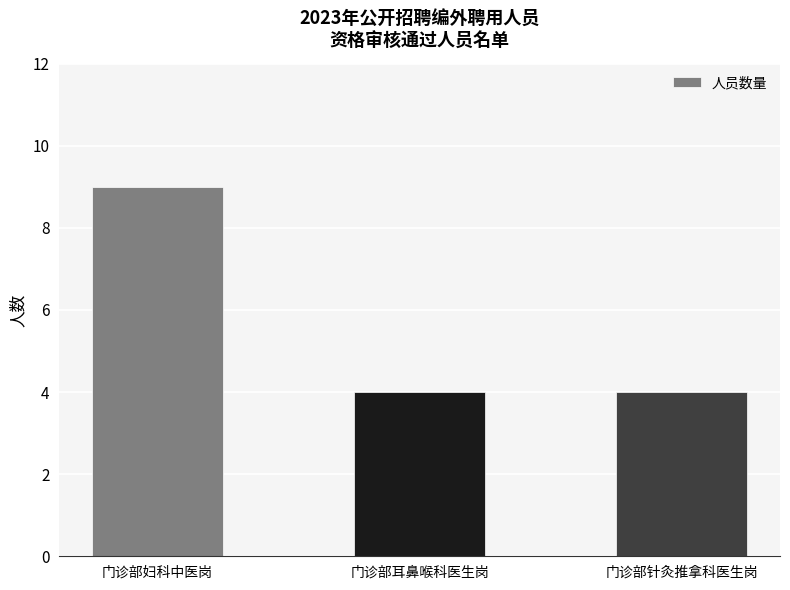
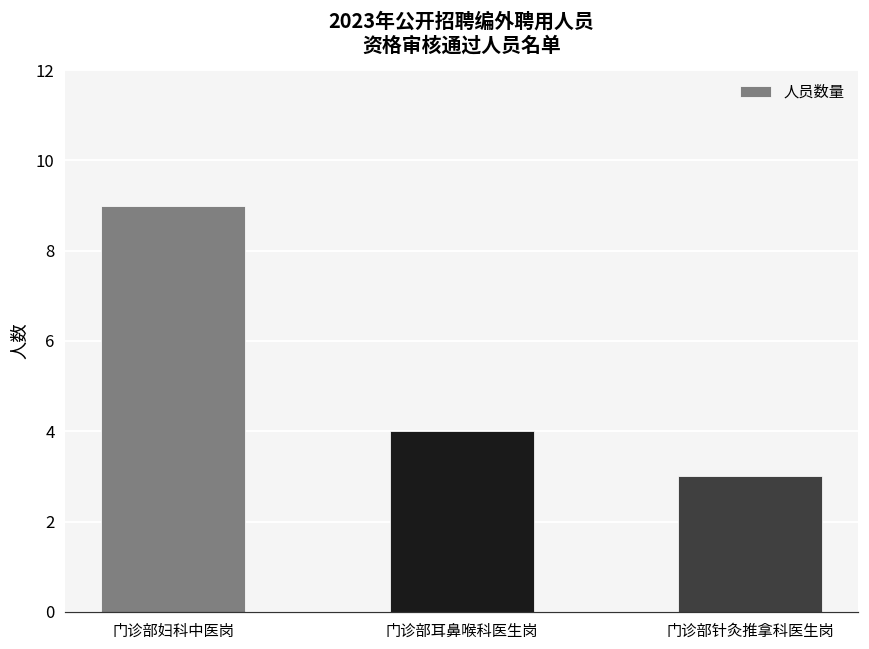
门诊部针灸推拿科医生岗: 4 -> 3
